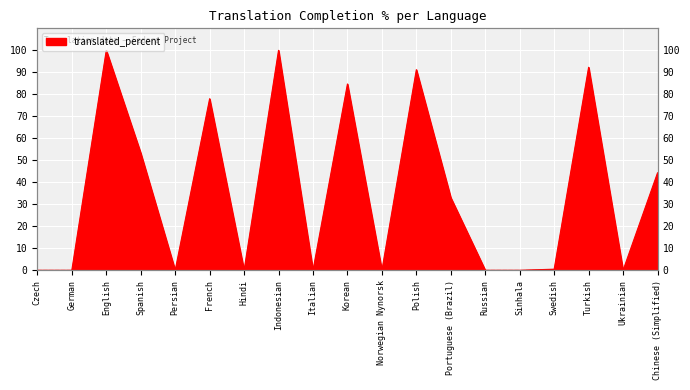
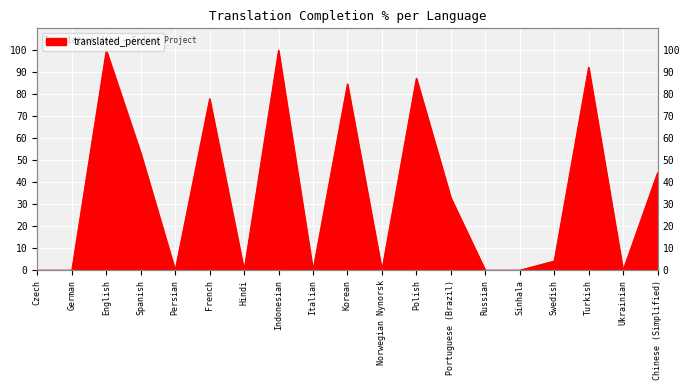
Polish: 91 -> 87
Swedish: 1 -> 4
